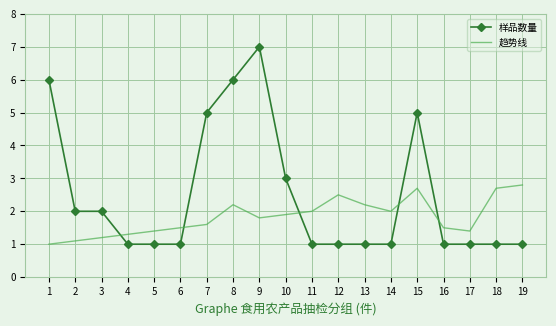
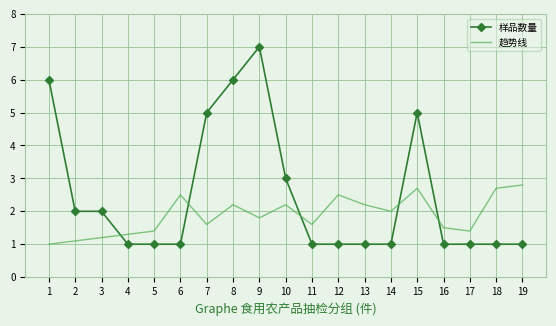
趋势线, 6: 1.5 -> 2.5
趋势线, 10: 1.9 -> 2.2
趋势线, 11: 2.0 -> 1.6
